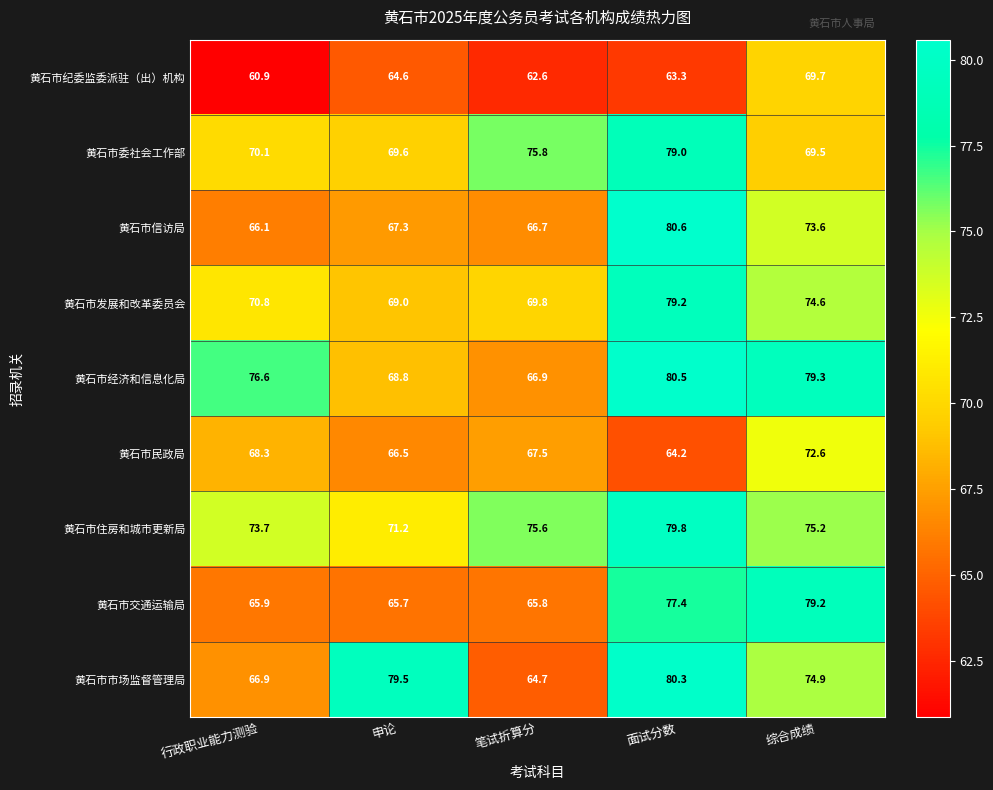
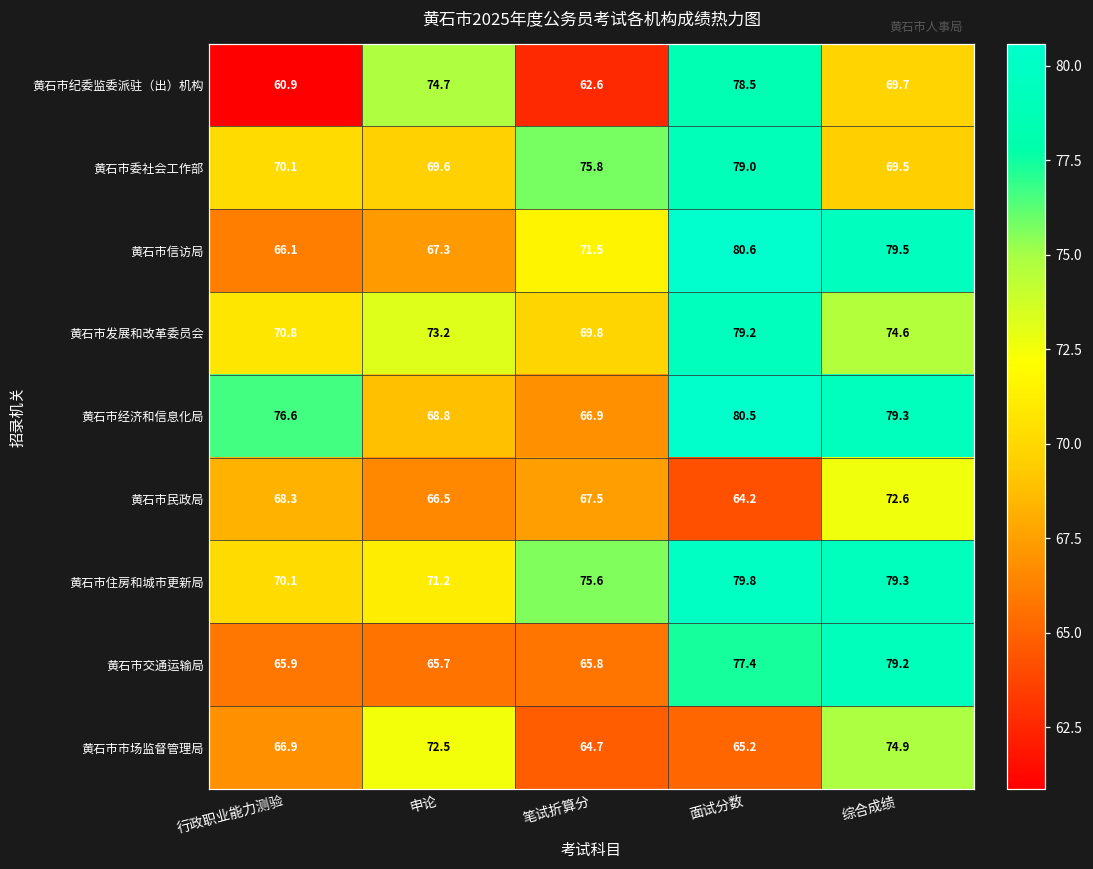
黄石市纪委监委派驻（出）机构, 申论: 64.6 -> 74.7
黄石市纪委监委派驻（出）机构, 面试分数: 63.3 -> 78.5
黄石市信访局, 笔试折算分: 66.7 -> 71.5
黄石市信访局, 综合成绩: 73.6 -> 79.5
黄石市发展和改革委员会, 申论: 69.0 -> 73.2
黄石市住房和城市更新局, 行政职业能力测验: 73.7 -> 70.1
黄石市住房和城市更新局, 综合成绩: 75.2 -> 79.3
黄石市市场监督管理局, 申论: 79.5 -> 72.5
黄石市市场监督管理局, 面试分数: 80.3 -> 65.2
